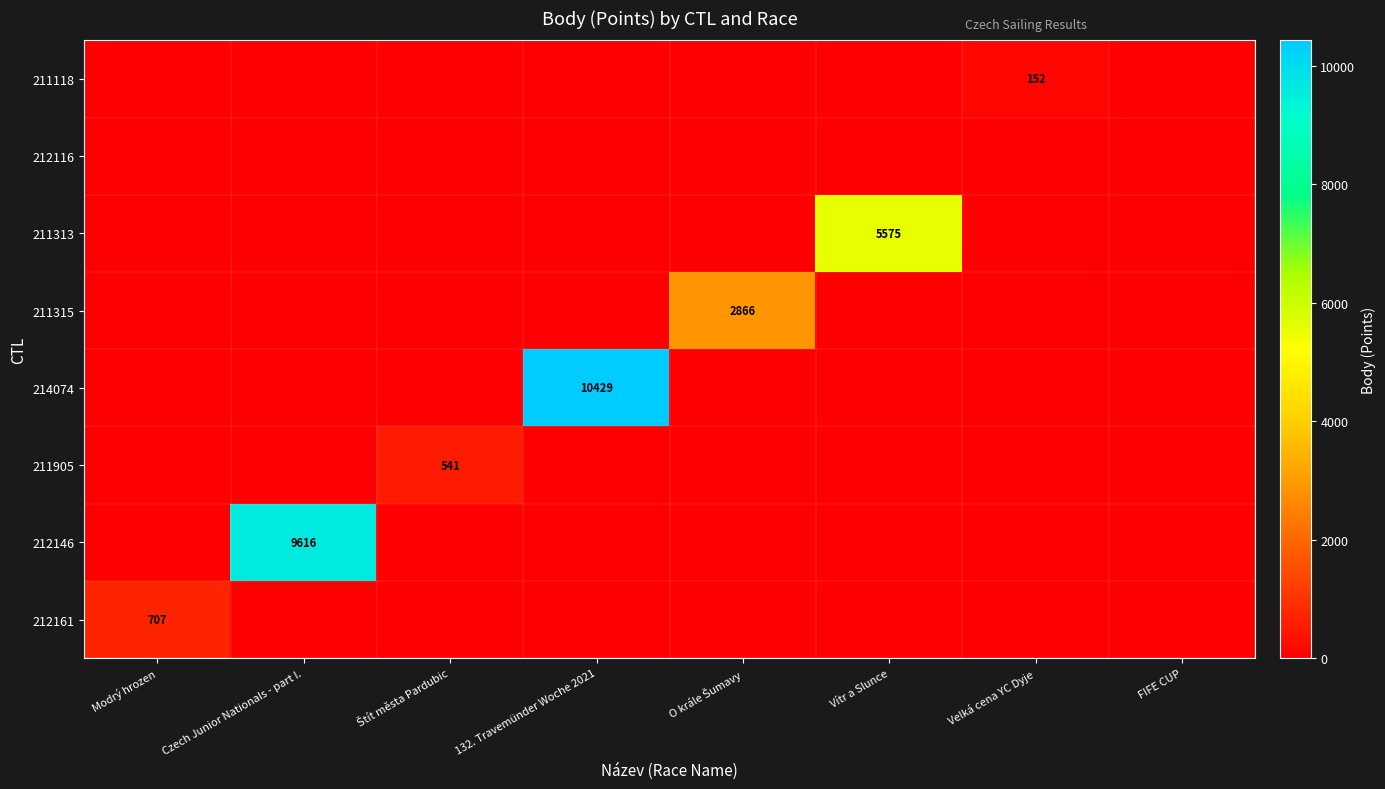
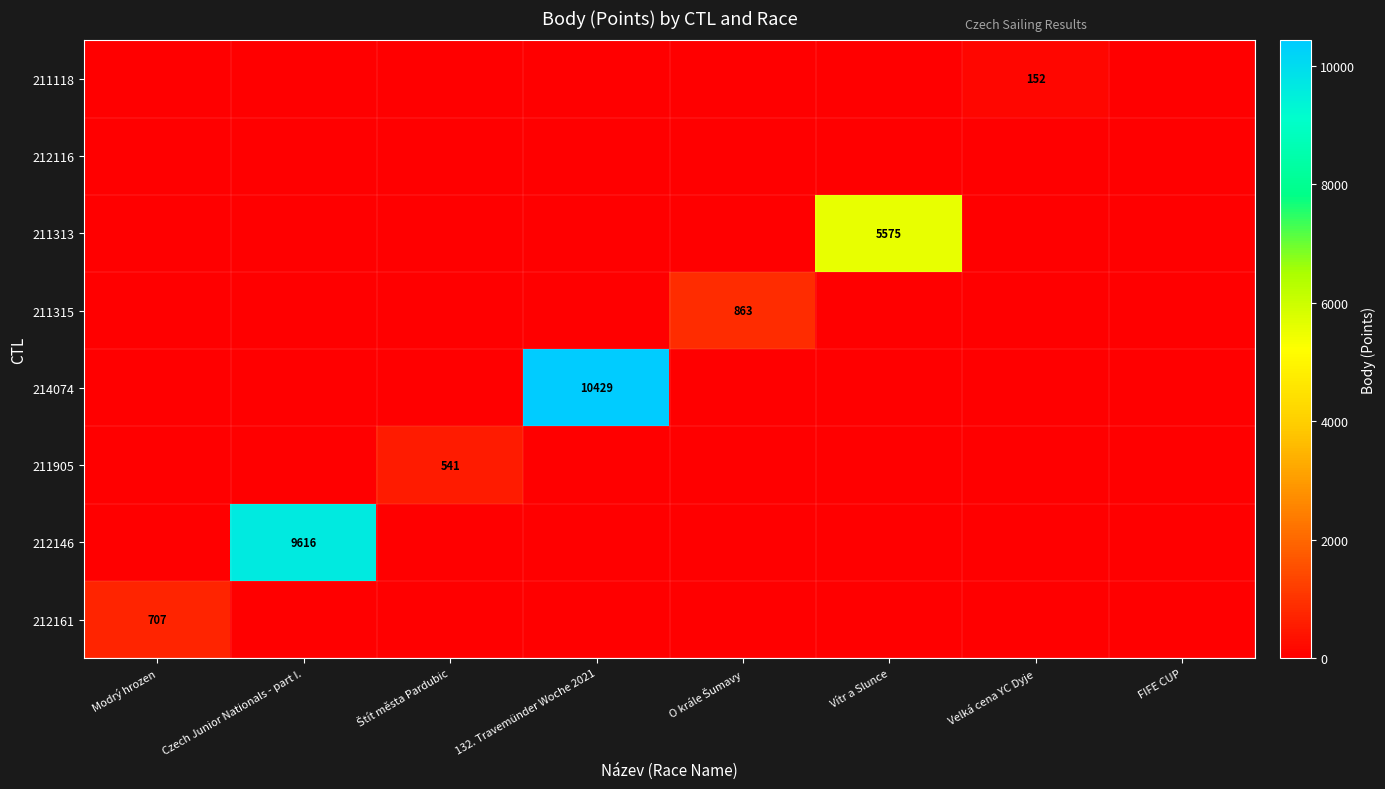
211315, O krále Šumavy: 2866 -> 863
